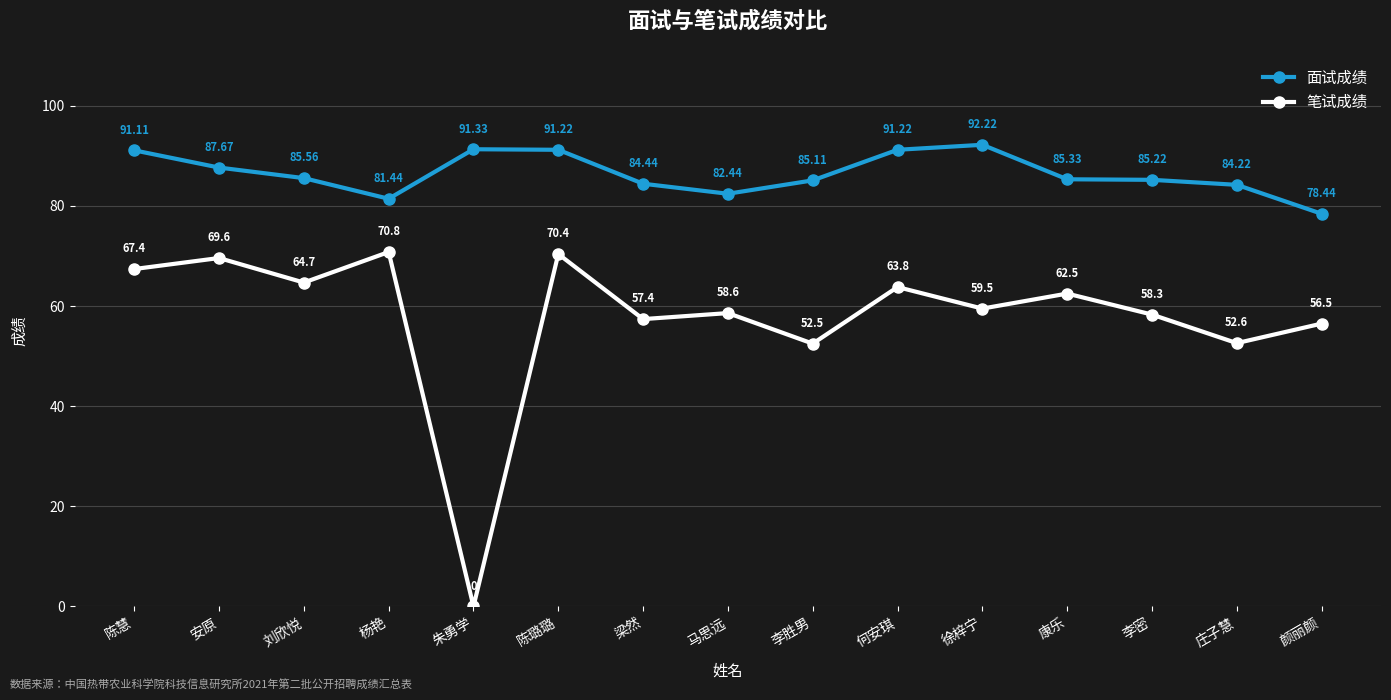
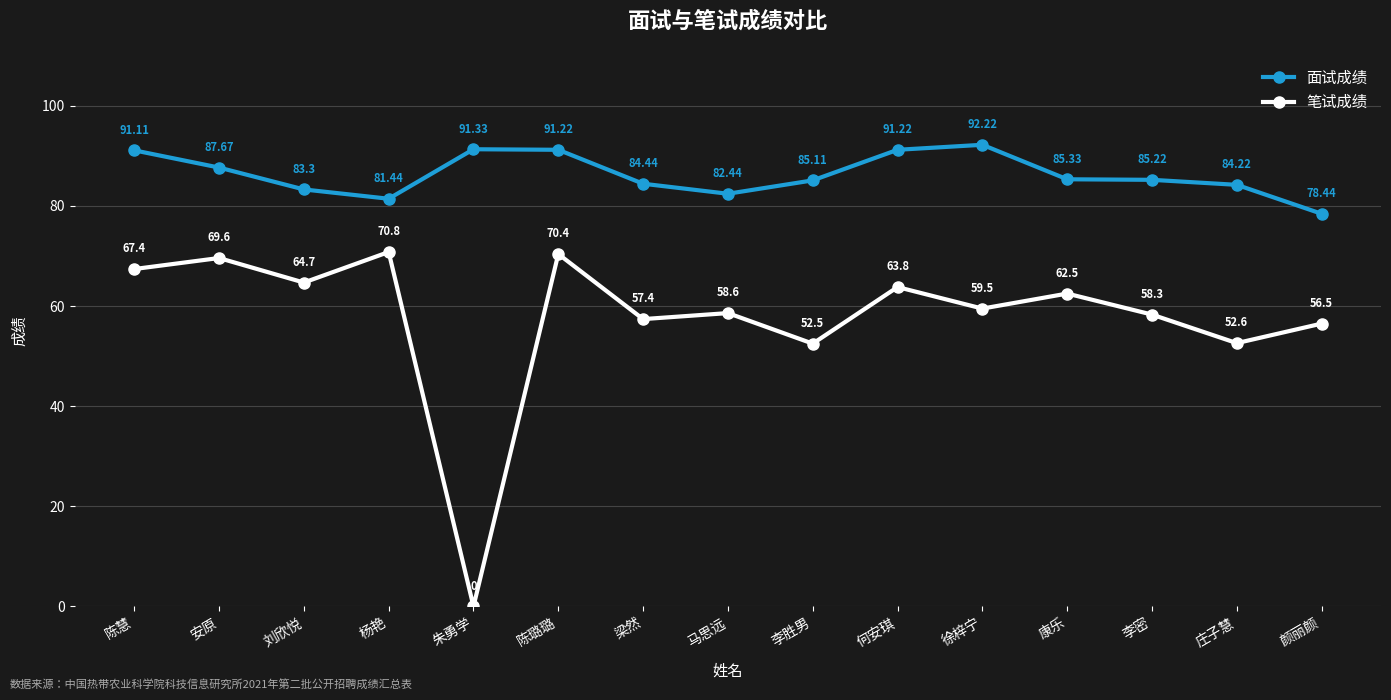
面试成绩, 刘欣悦: 85.56 -> 83.3
